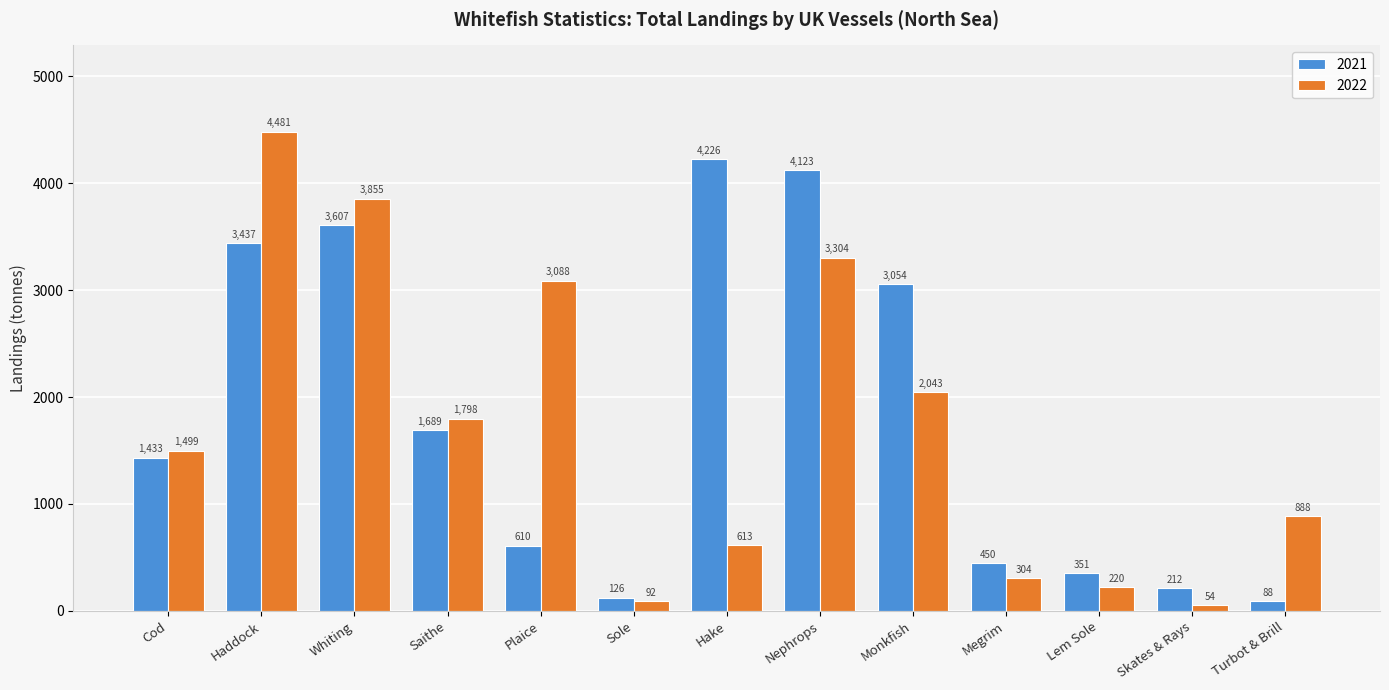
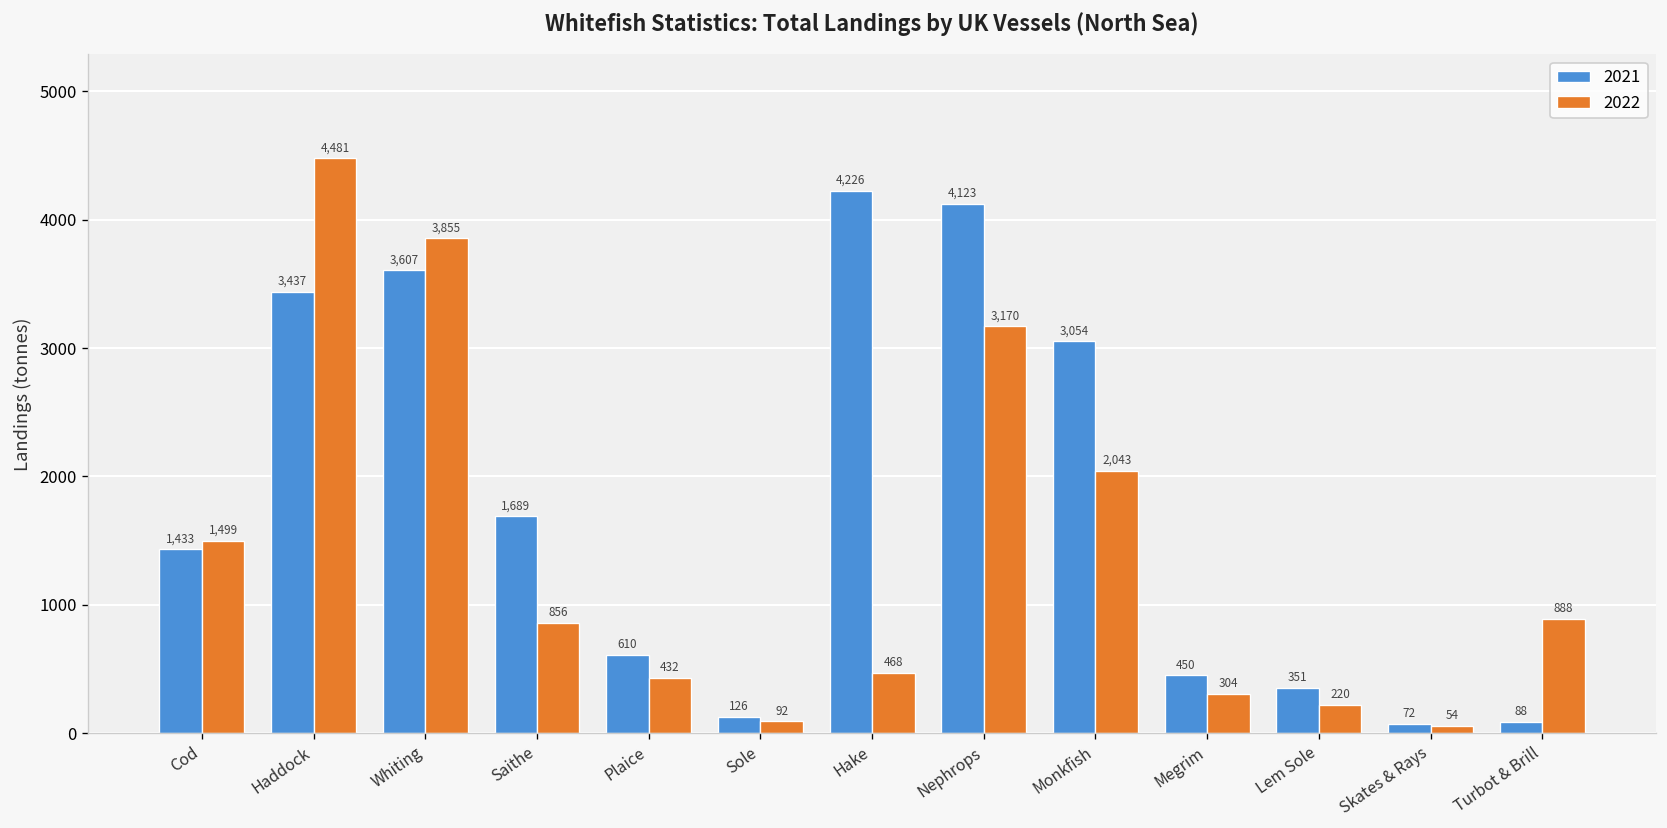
2022, Saithe: 1,798 -> 856
2022, Plaice: 3,088 -> 432
2022, Hake: 613 -> 468
2022, Nephrops: 3,304 -> 3,170
2021, Skates & Rays: 212 -> 72
